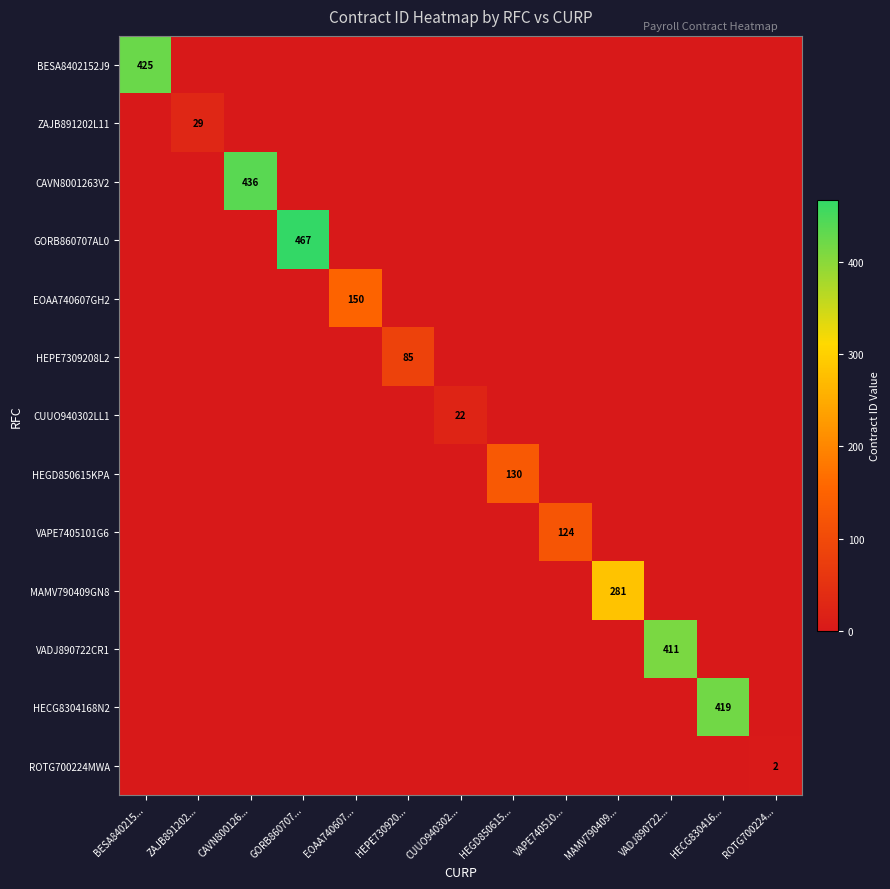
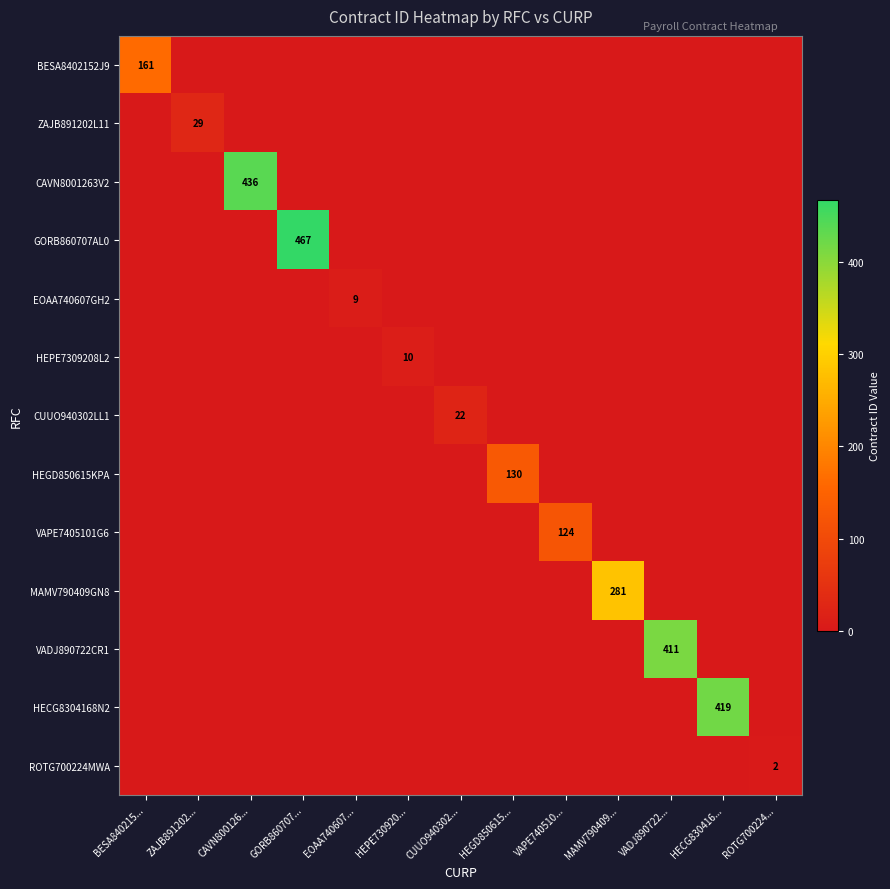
BESA8402152J9, BESA840215...: 425 -> 161
EOAA740607GH2, EOAA740607...: 150 -> 9
HEPE7309208L2, HEPE730920...: 85 -> 10
